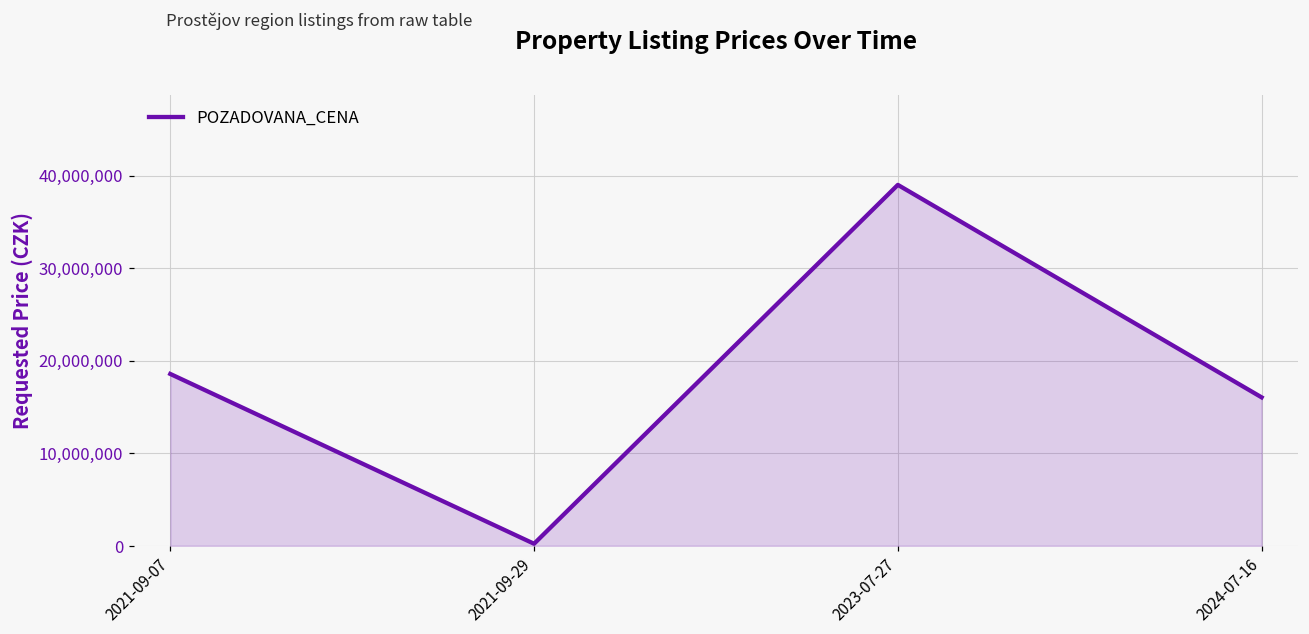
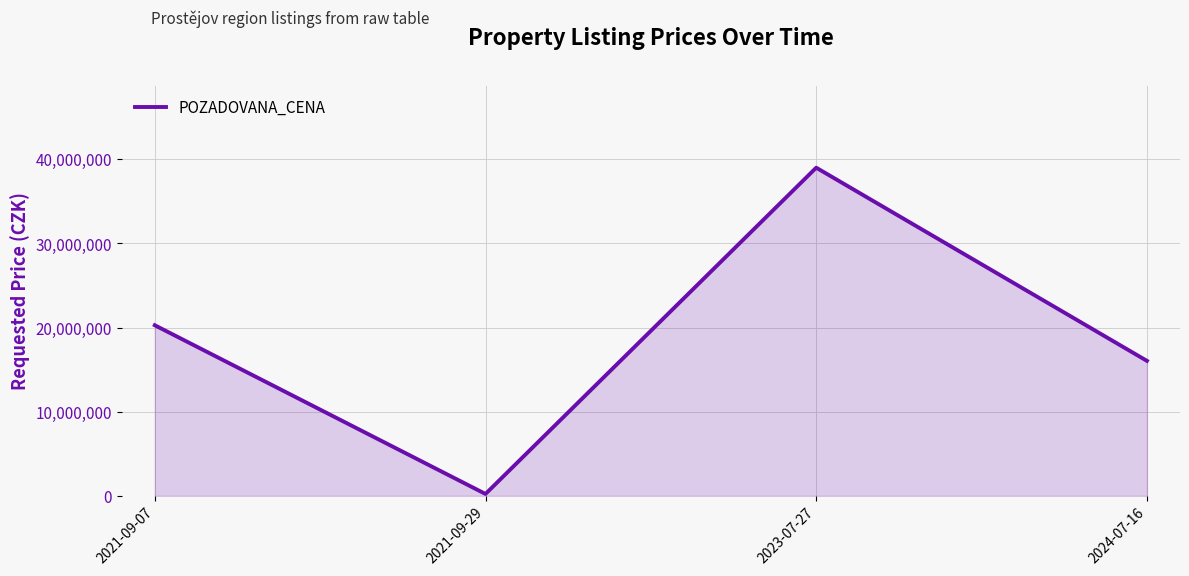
2021-09-07: 19,000,000 -> 20,000,000
